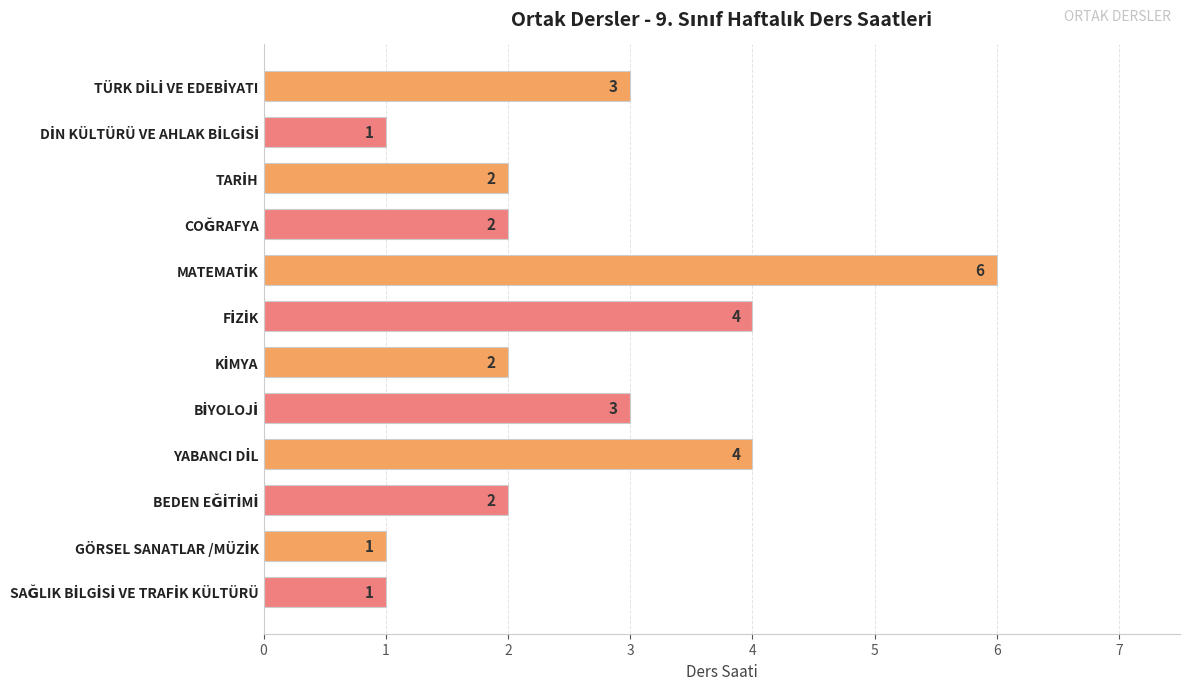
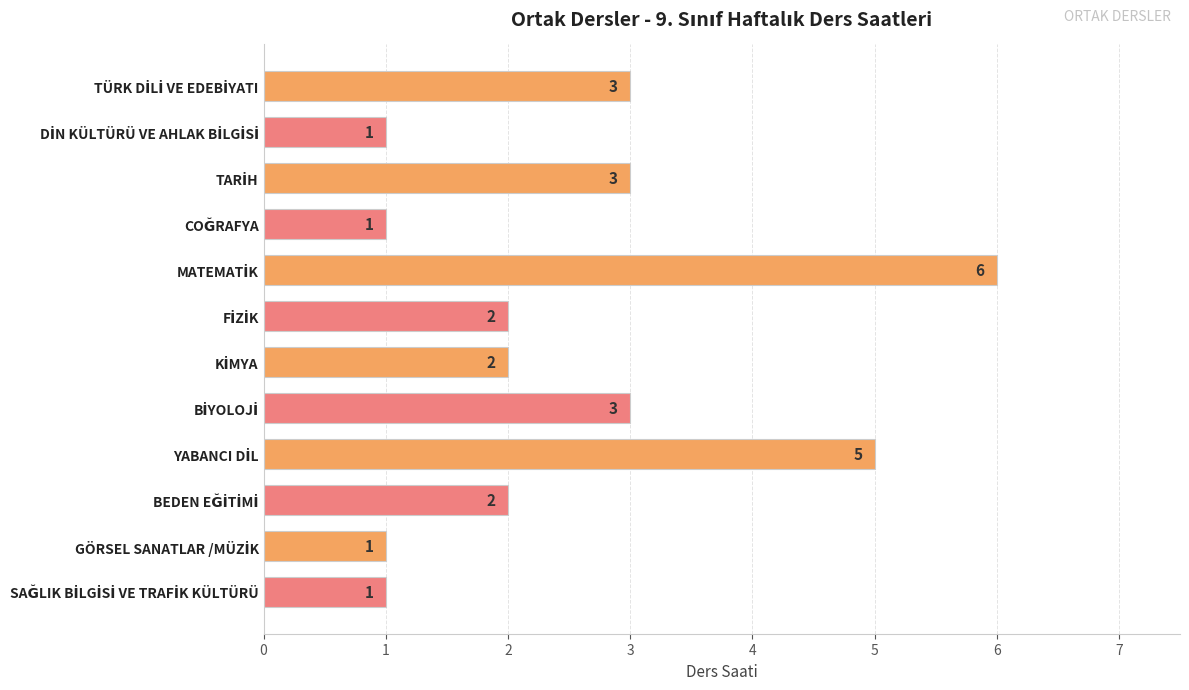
TARİH: 2 -> 3
COĞRAFYA: 2 -> 1
FİZİK: 4 -> 2
YABANCI DİL: 4 -> 5
